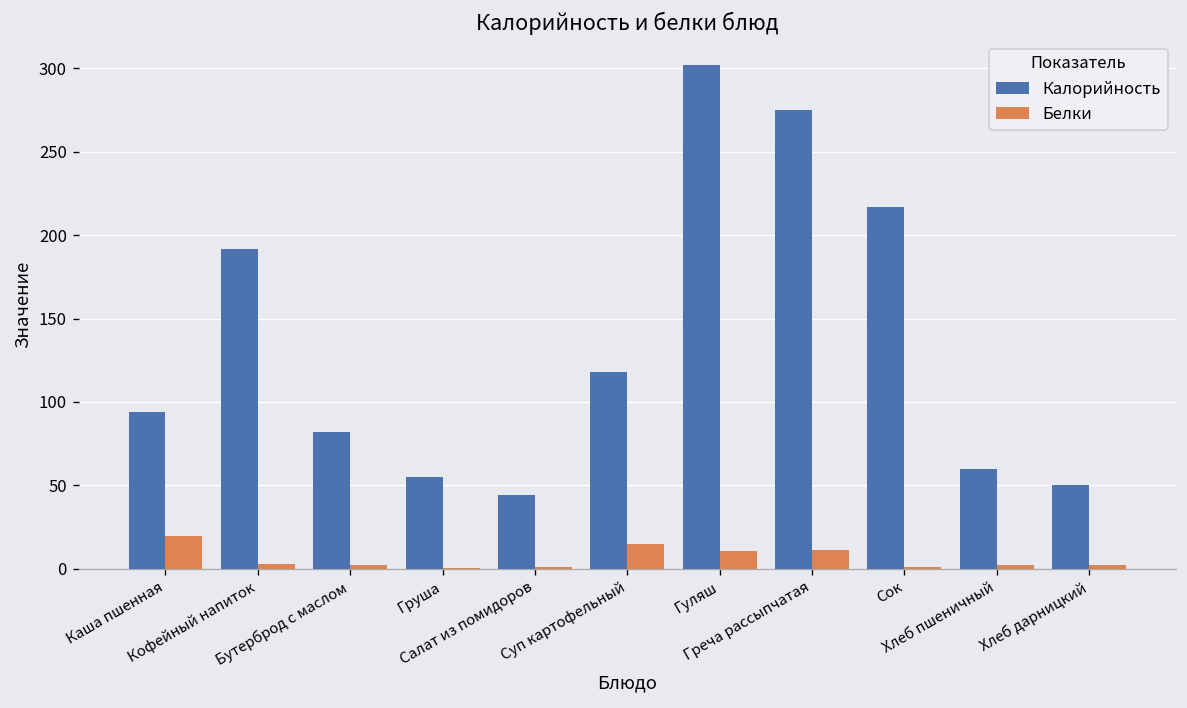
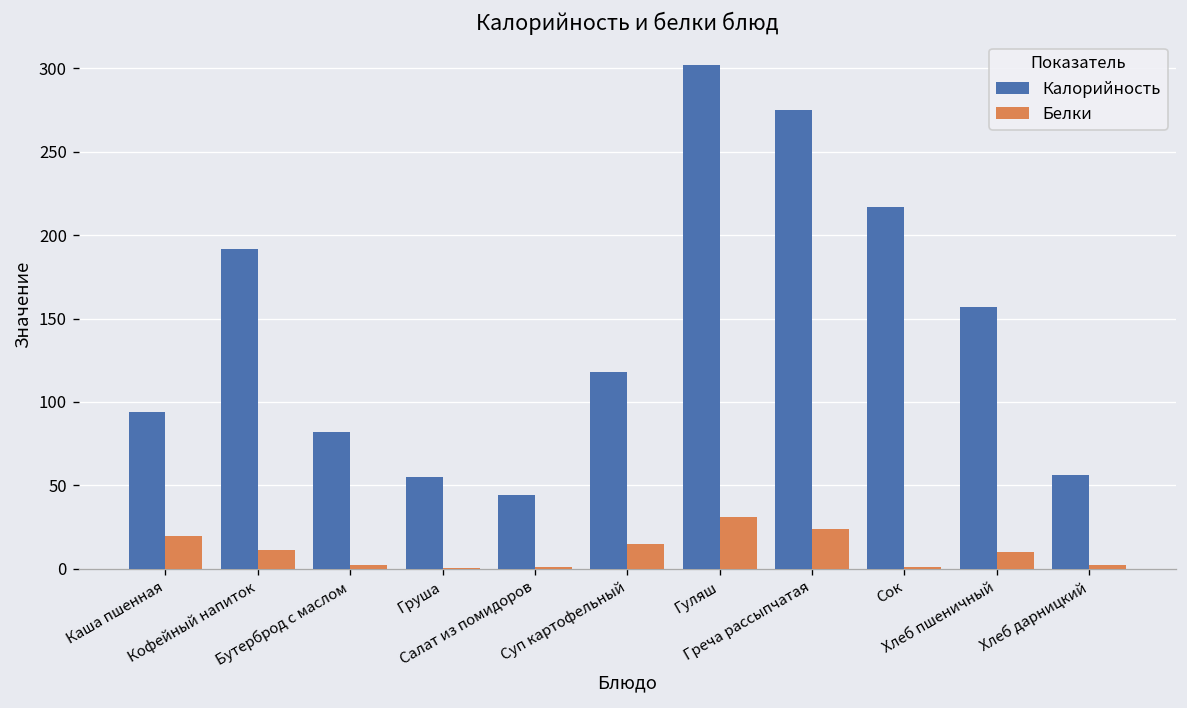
Белки, Кофейный напиток: 3 -> 11
Белки, Гуляш: 11 -> 31
Белки, Греча рассыпчатая: 11 -> 24
Калорийность, Хлеб пшеничный: 60 -> 157
Белки, Хлеб пшеничный: 2 -> 10
Калорийность, Хлеб дарницкий: 50 -> 56
